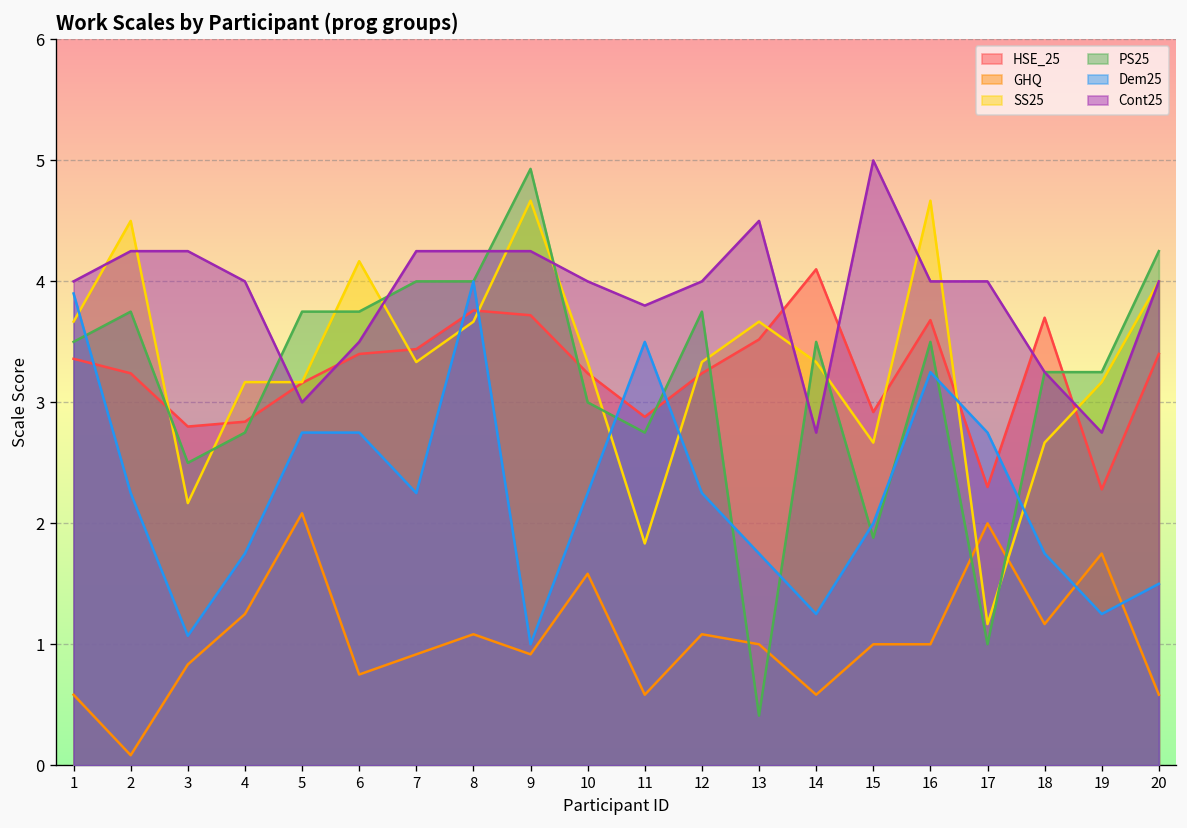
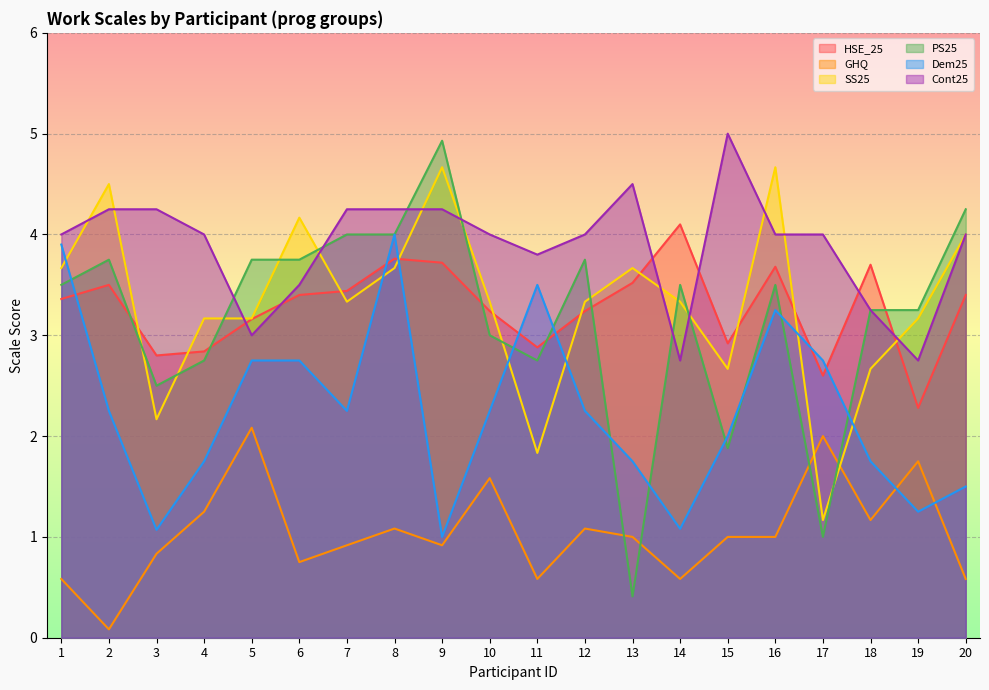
HSE_25, 2: 3.24 -> 3.50
Dem25, 14: 1.25 -> 1.08
HSE_25, 17: 2.3 -> 2.6
